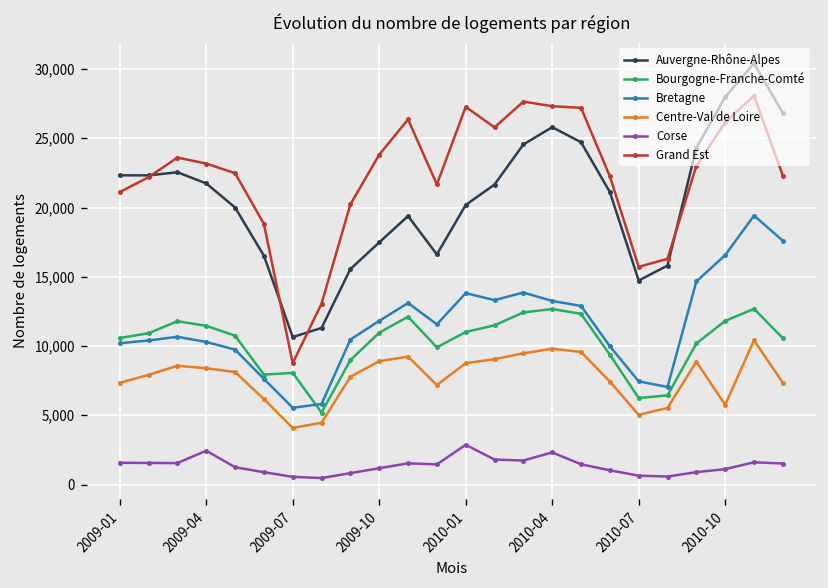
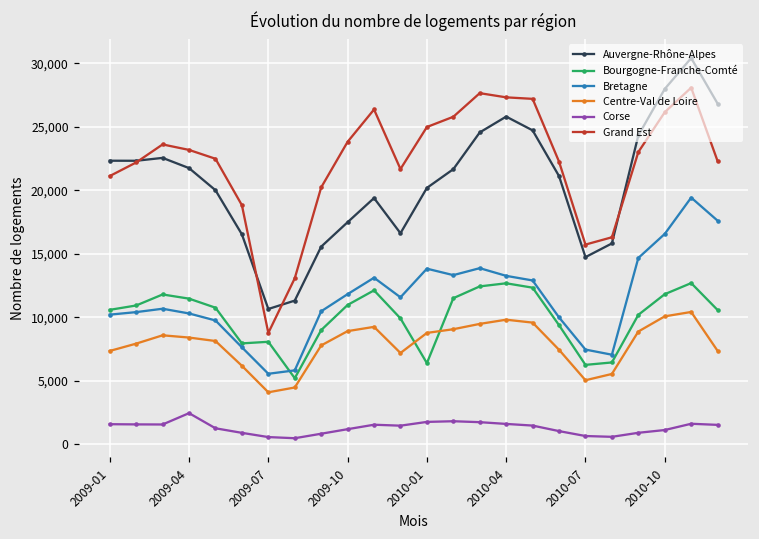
Bourgogne-Franche-Comté, 2010-01: 11,000 -> 6,400
Corse, 2010-01: 2,900 -> 1,800
Grand Est, 2010-01: 27,300 -> 25,000
Corse, 2010-04: 2,300 -> 1,600
Centre-Val de Loire, 2010-10: 5,800 -> 10,100
